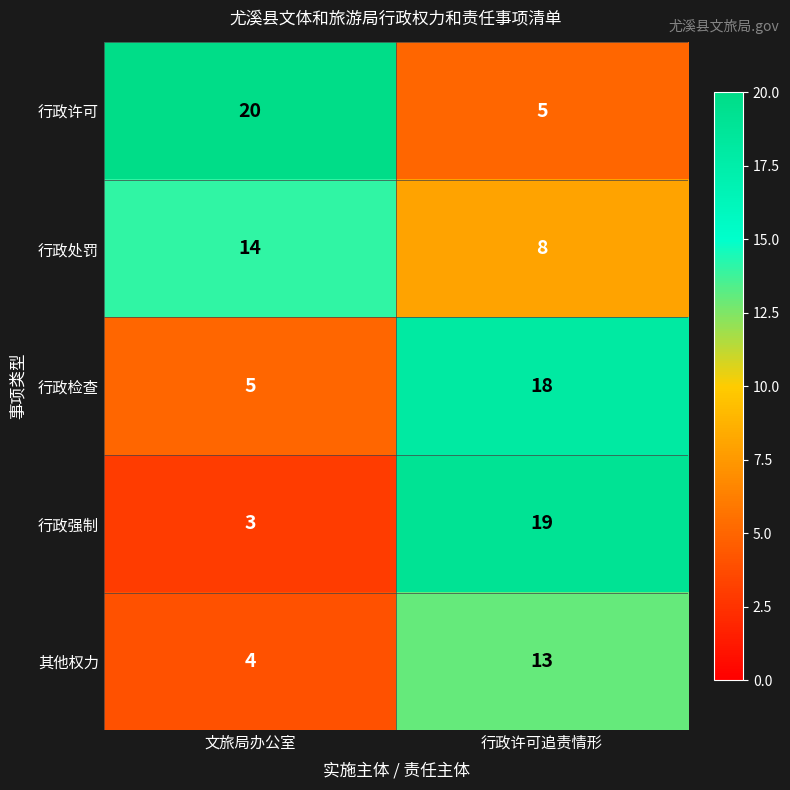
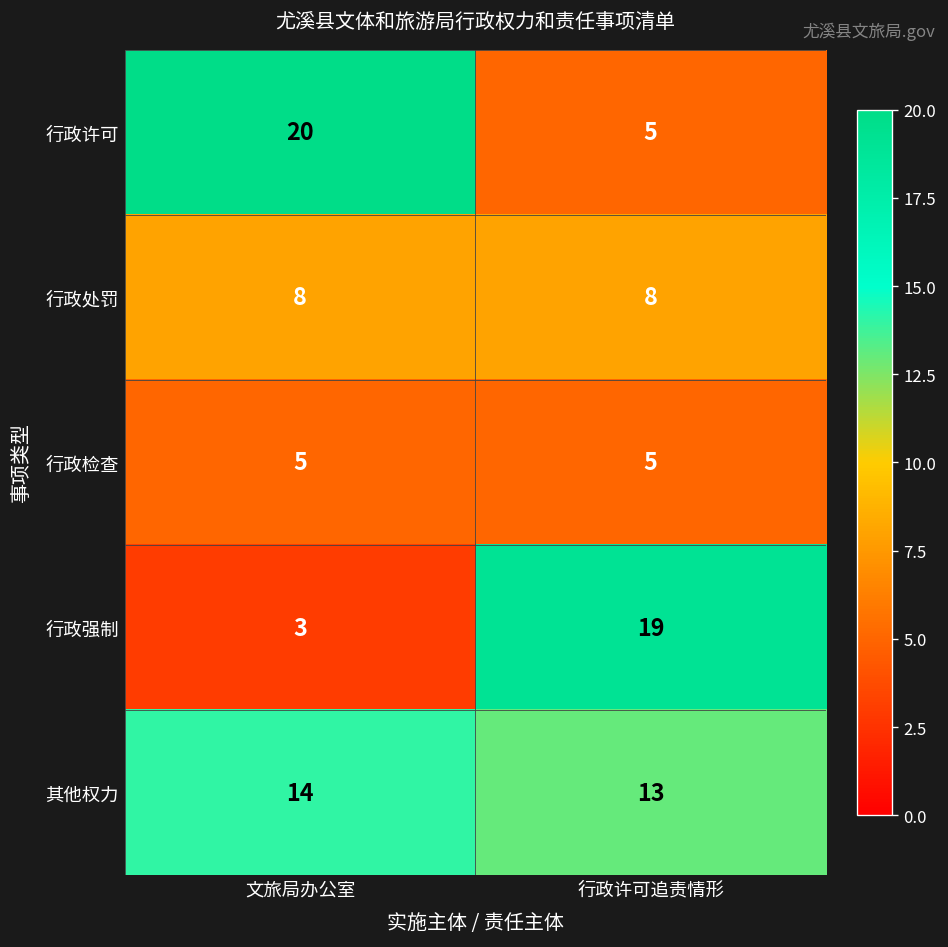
行政处罚, 文旅局办公室: 14 -> 8
行政检查, 行政许可追责情形: 18 -> 5
其他权力, 文旅局办公室: 4 -> 14
